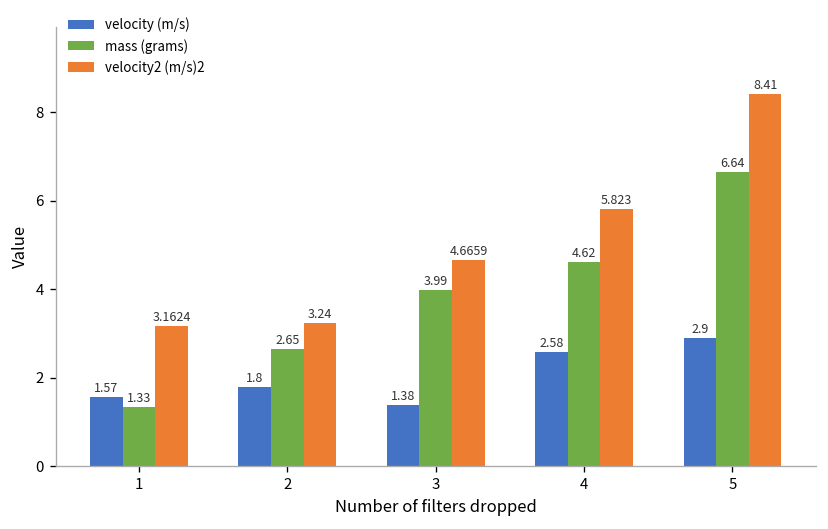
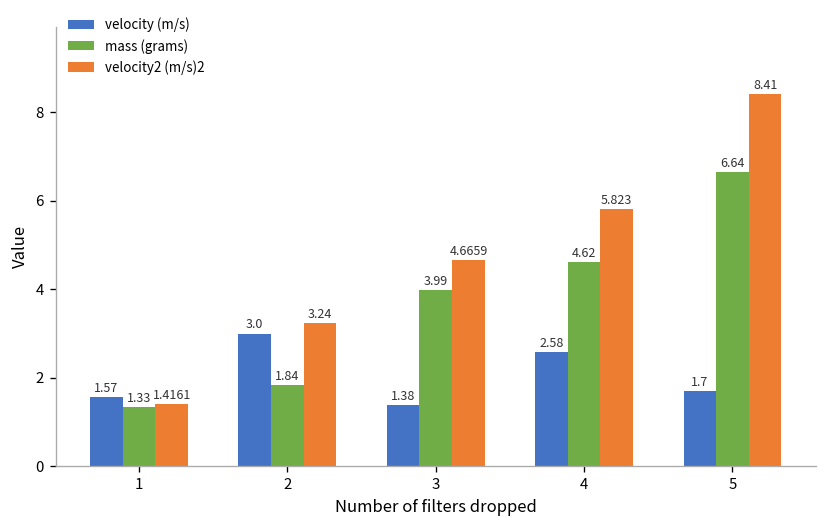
velocity2 (m/s)2, 1: 3.1624 -> 1.4161
velocity (m/s), 2: 1.8 -> 3.0
mass (grams), 2: 2.65 -> 1.84
velocity (m/s), 5: 2.9 -> 1.7
